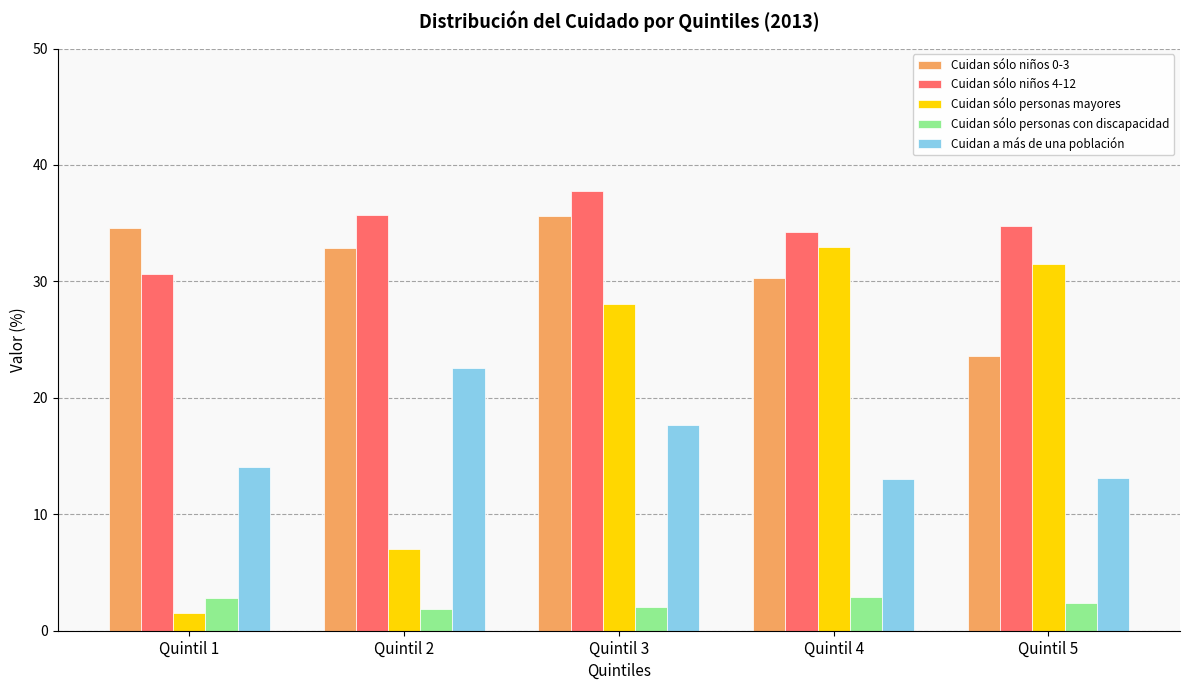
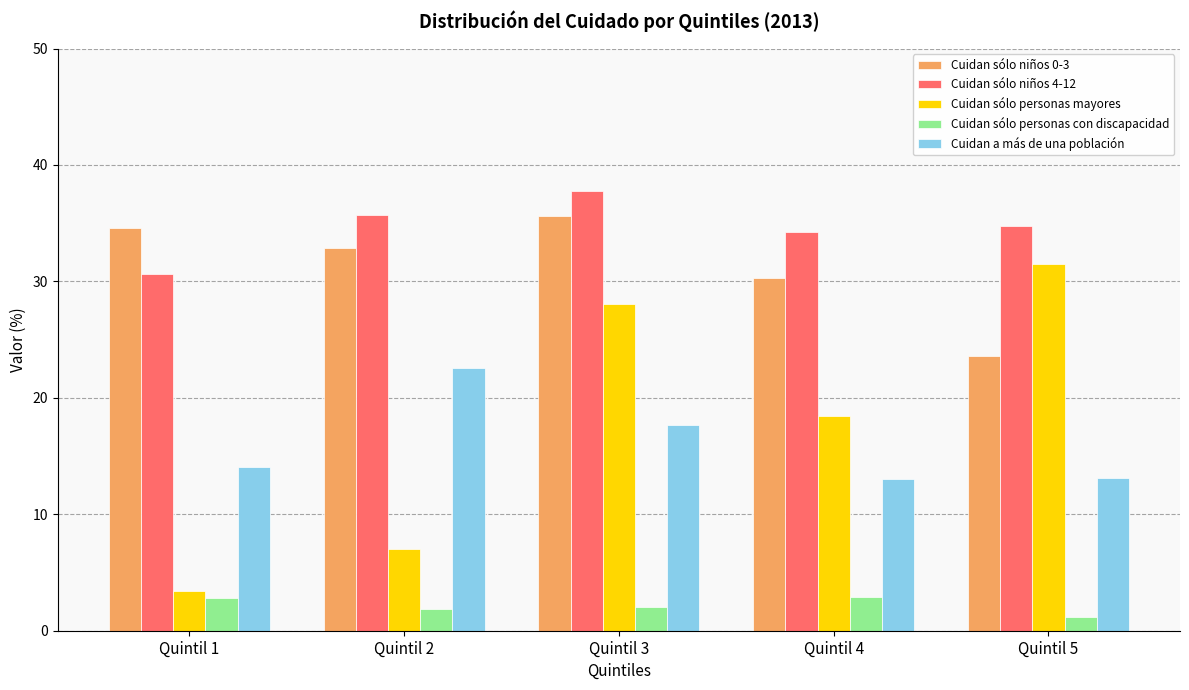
Cuidan sólo personas mayores, Quintil 1: 1.5 -> 3.4
Cuidan sólo personas mayores, Quintil 4: 33.0 -> 18.5
Cuidan sólo personas con discapacidad, Quintil 5: 2.4 -> 1.2
